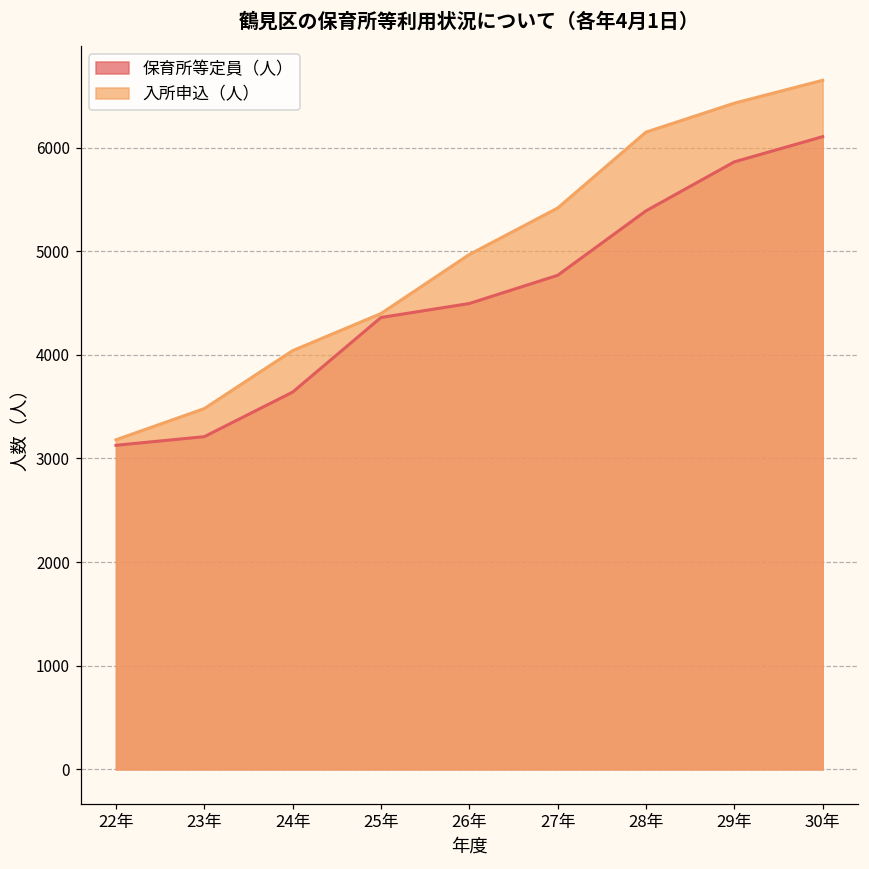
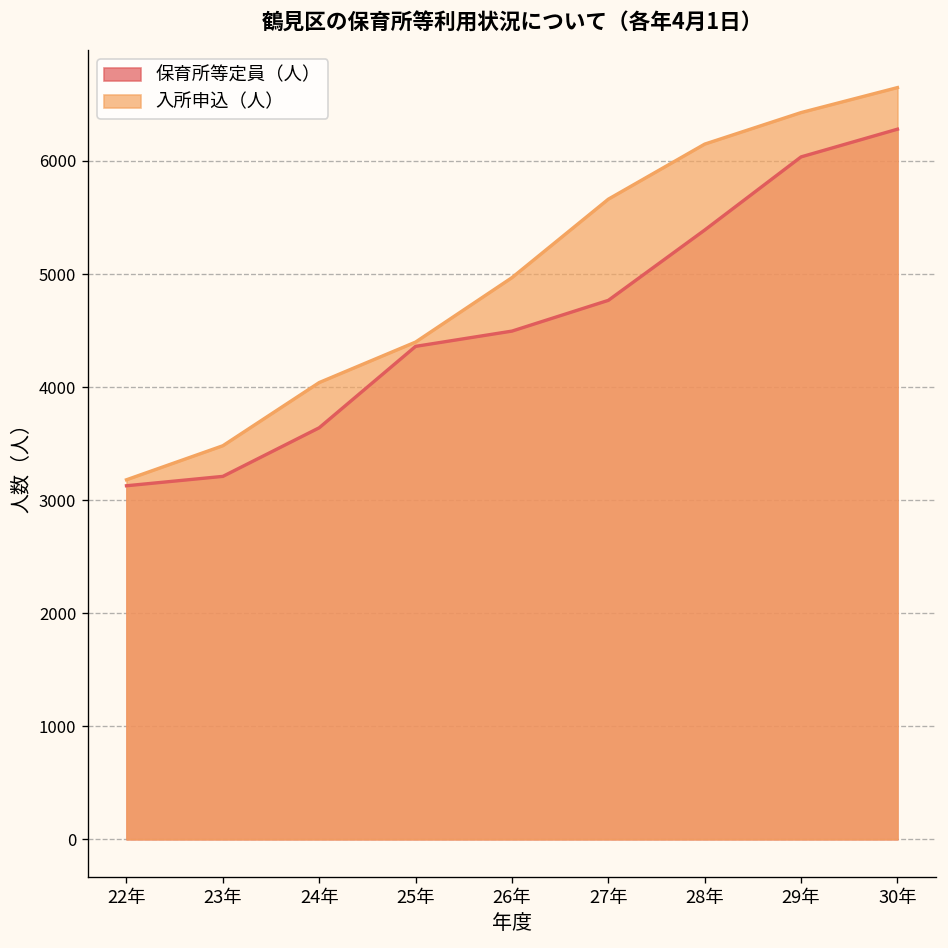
入所申込（人）, 27年: 5400 -> 5700
保育所等定員（人）, 29年: 5900 -> 6000
保育所等定員（人）, 30年: 6100 -> 6300
